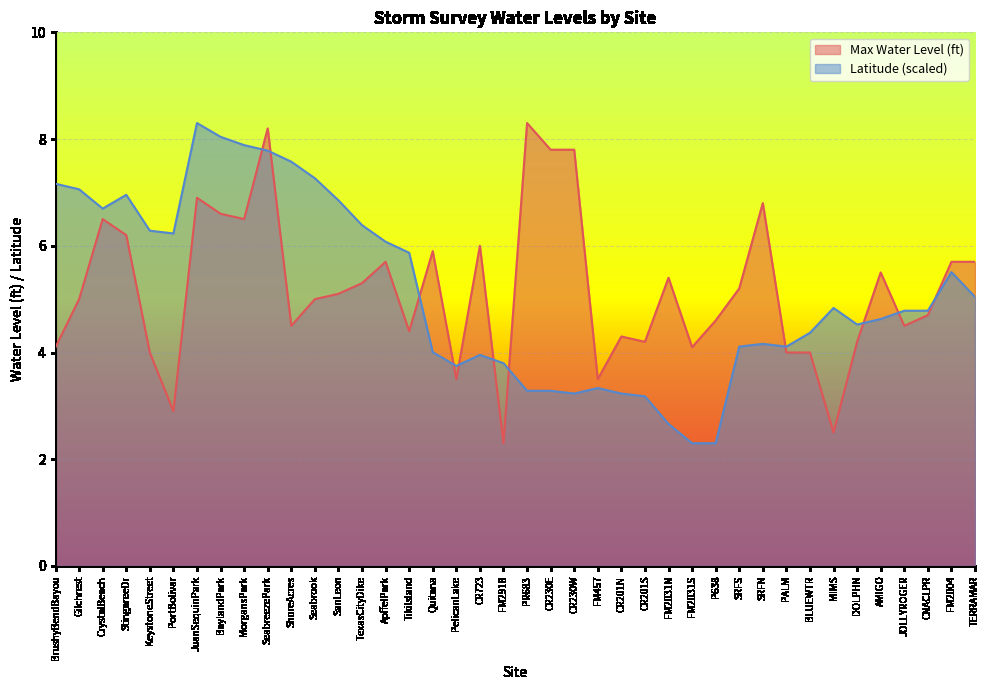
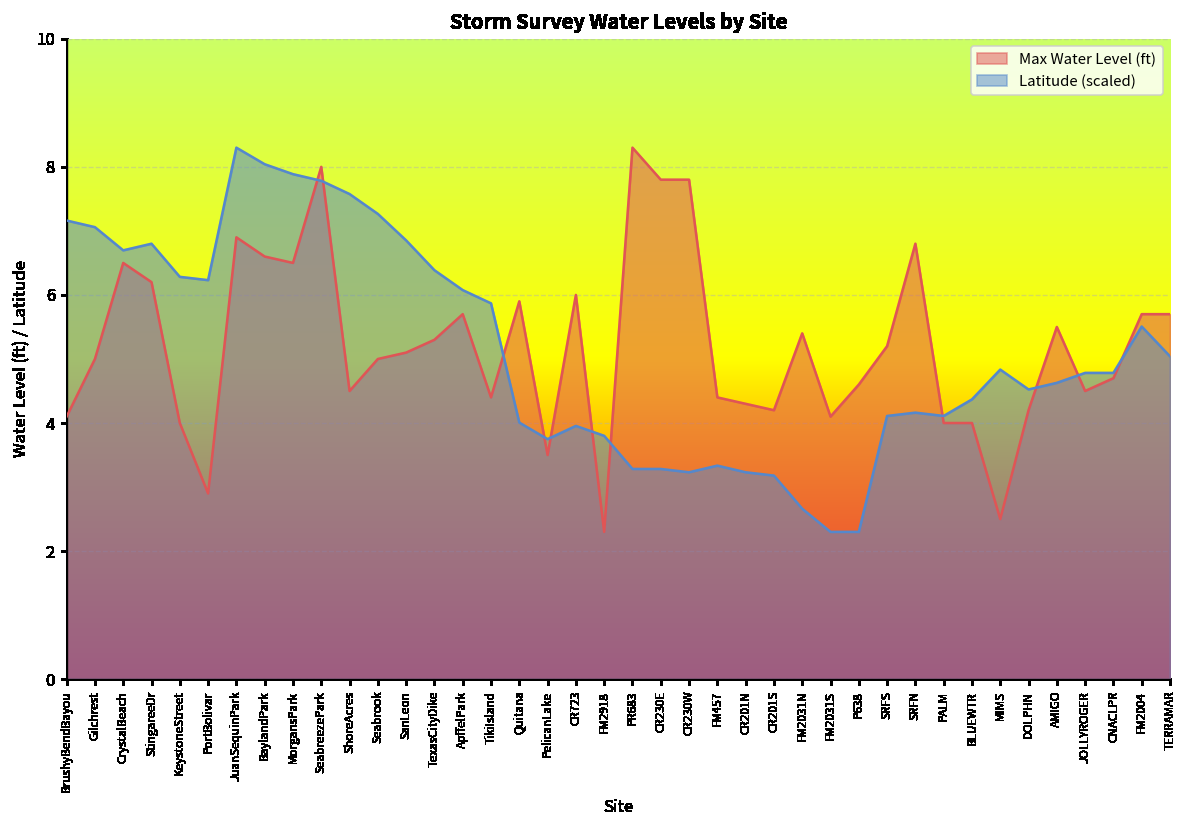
Latitude (scaled), StingareeDr: 7.0 -> 6.8
Max Water Level (ft), SeabreezePark: 8.2 -> 8.0
Max Water Level (ft), FM457: 3.5 -> 4.4
